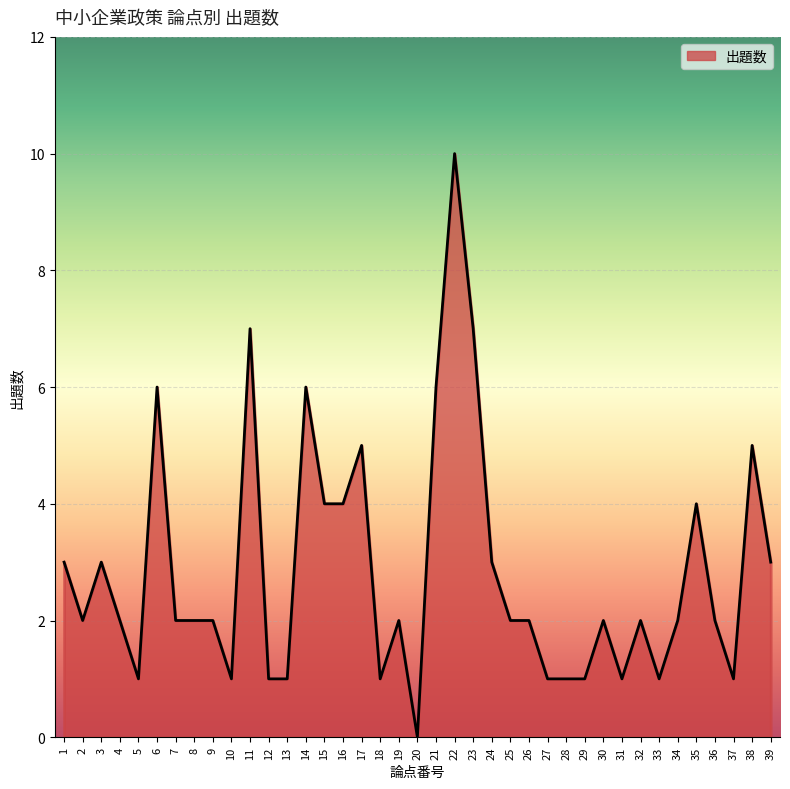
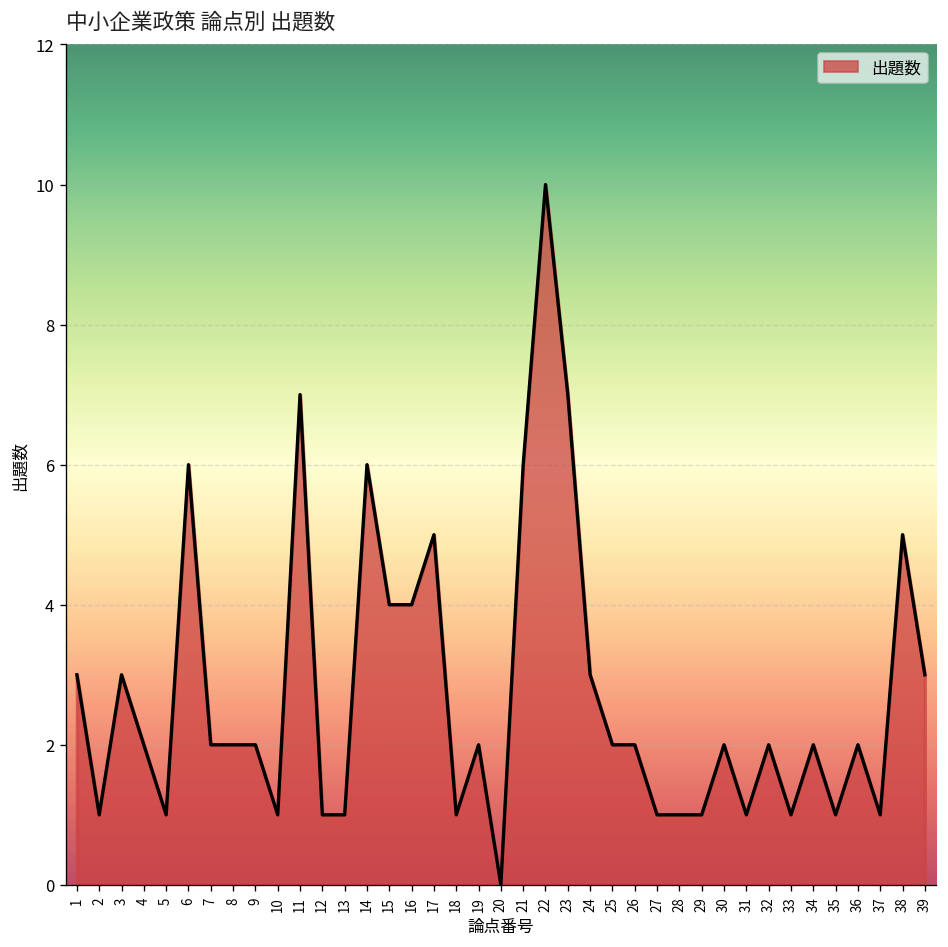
2: 2 -> 1
35: 4 -> 1
